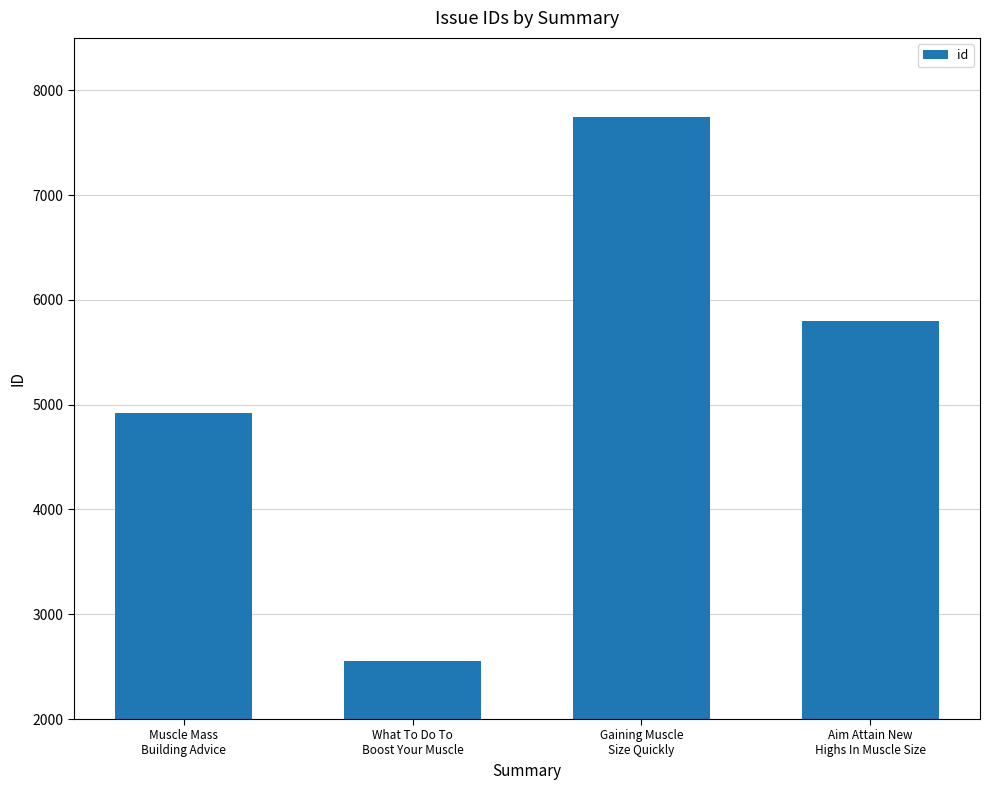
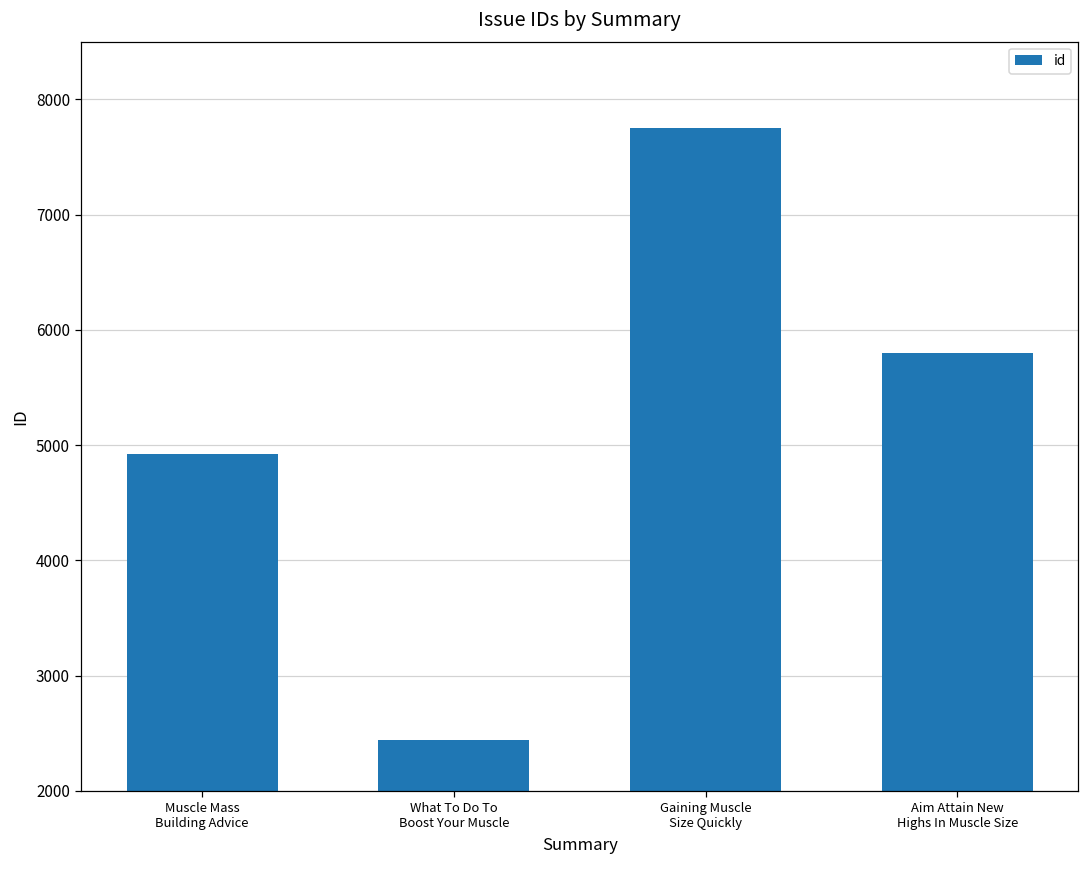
What To Do To Boost Your Muscle: 2560 -> 2440
